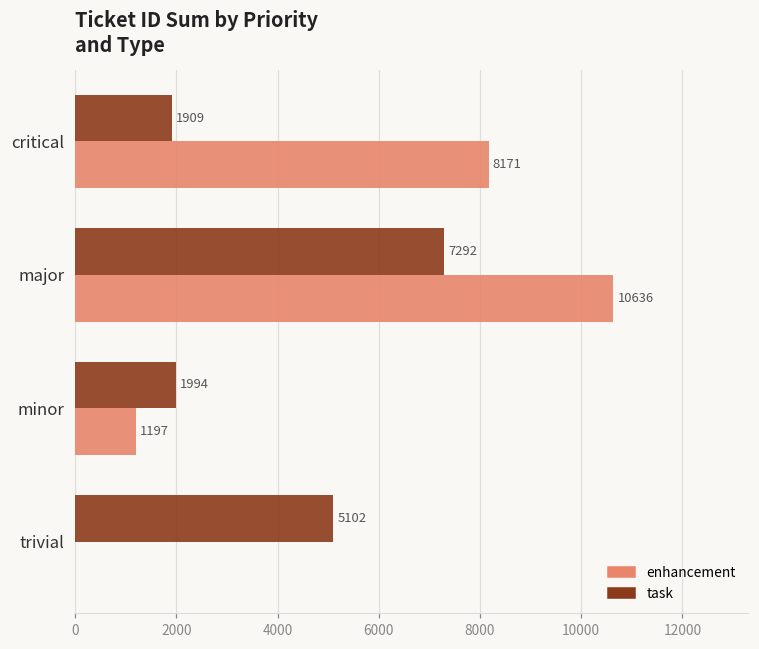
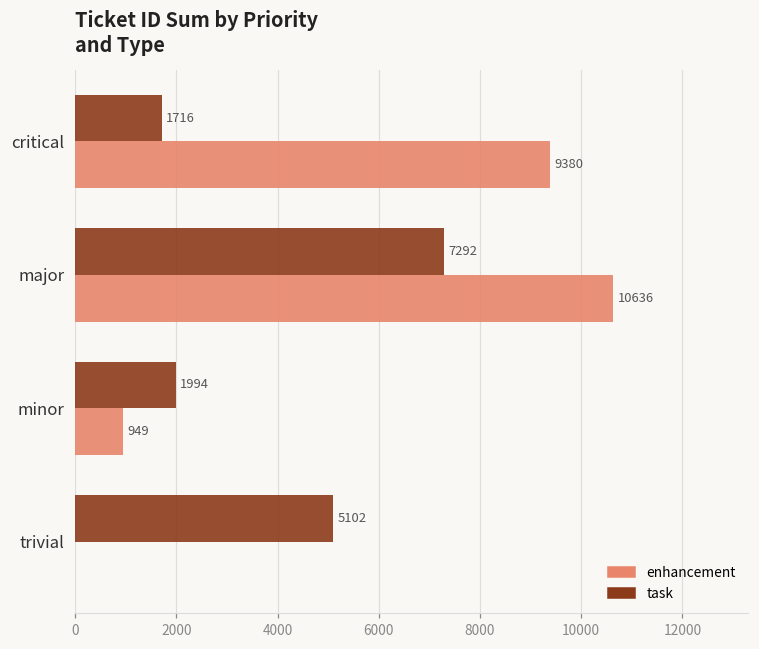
task, critical: 1909 -> 1716
enhancement, critical: 8171 -> 9380
enhancement, minor: 1197 -> 949
